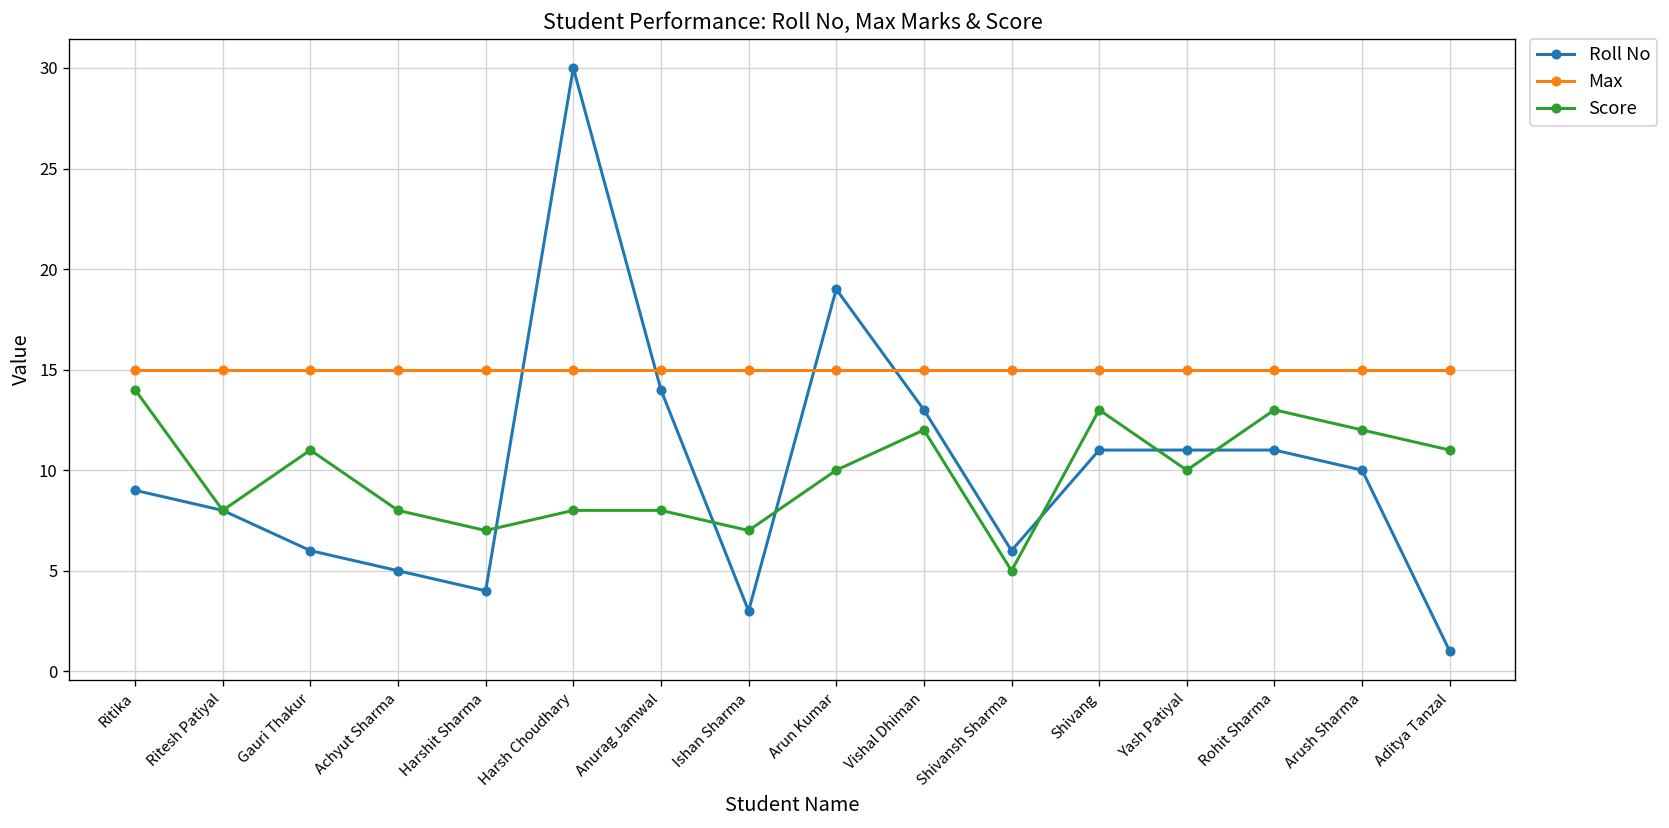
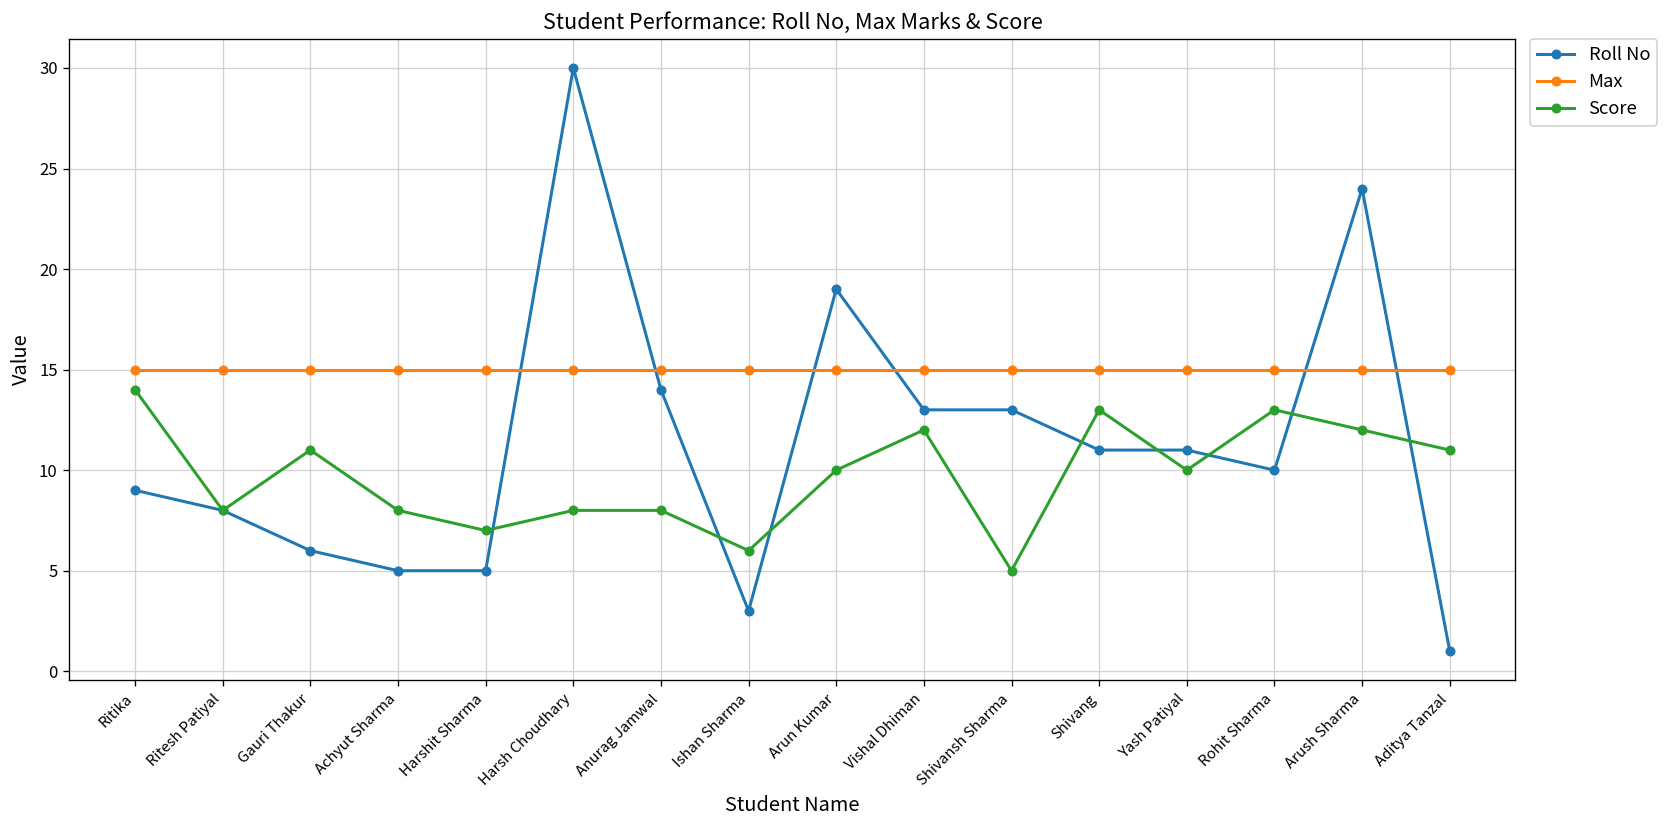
Roll No, Harshit Sharma: 4 -> 5
Score, Ishan Sharma: 7 -> 6
Roll No, Shivansh Sharma: 6 -> 13
Roll No, Rohit Sharma: 11 -> 10
Roll No, Arush Sharma: 10 -> 24
